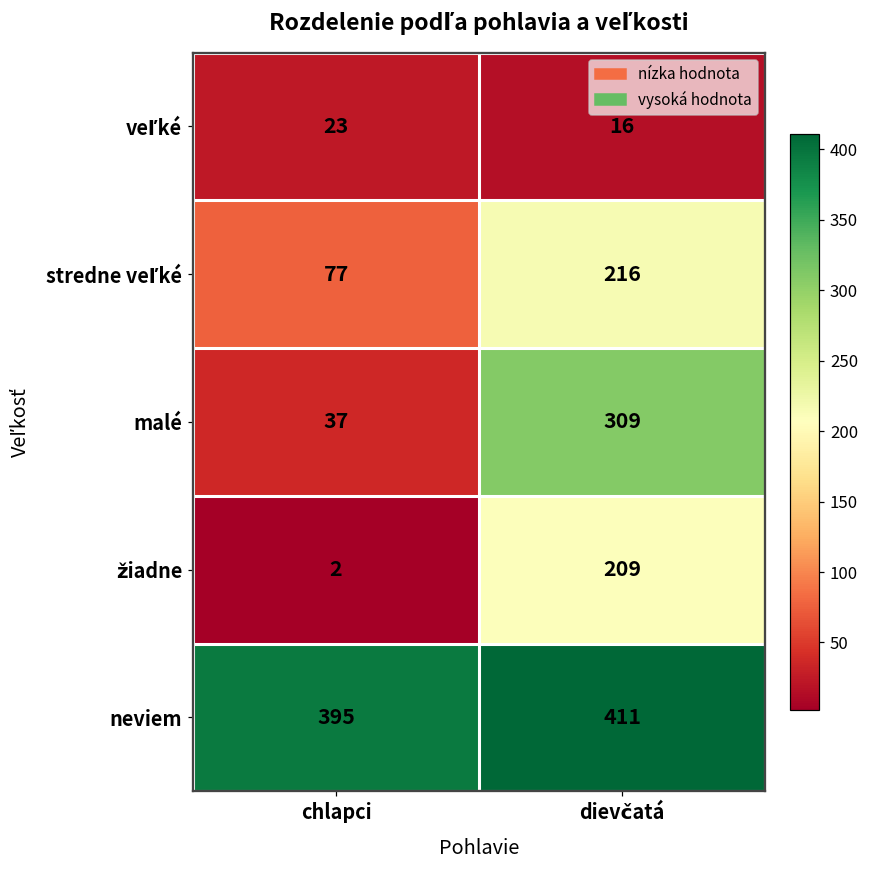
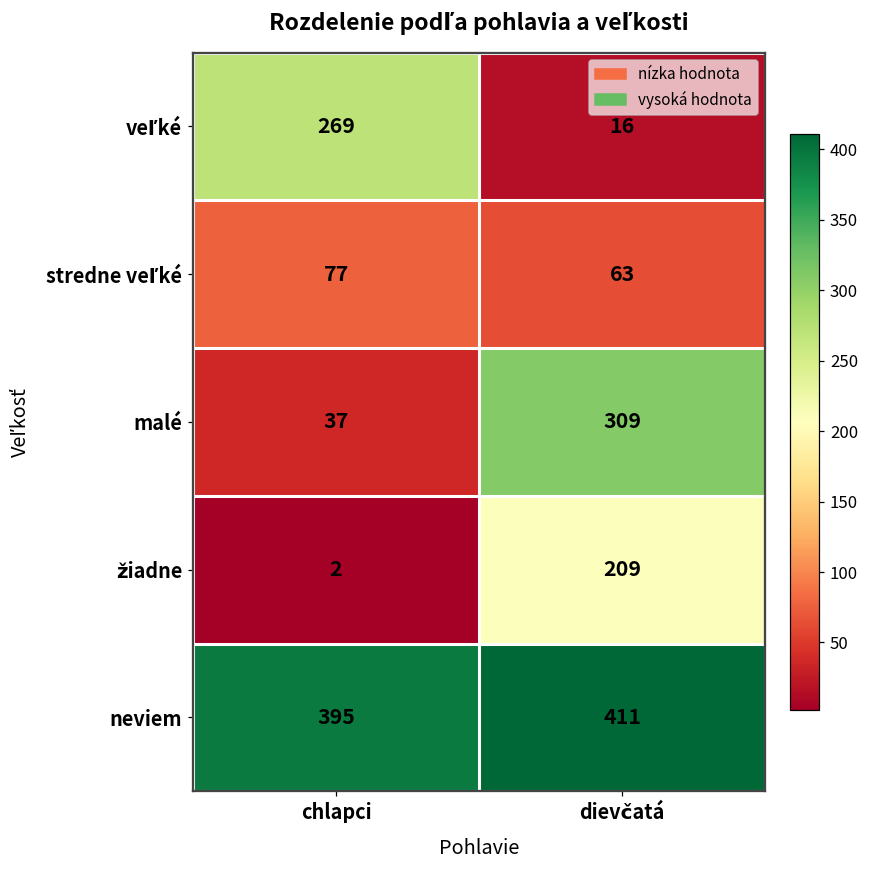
veľké, chlapci: 23 -> 269
stredne veľké, dievčatá: 216 -> 63
